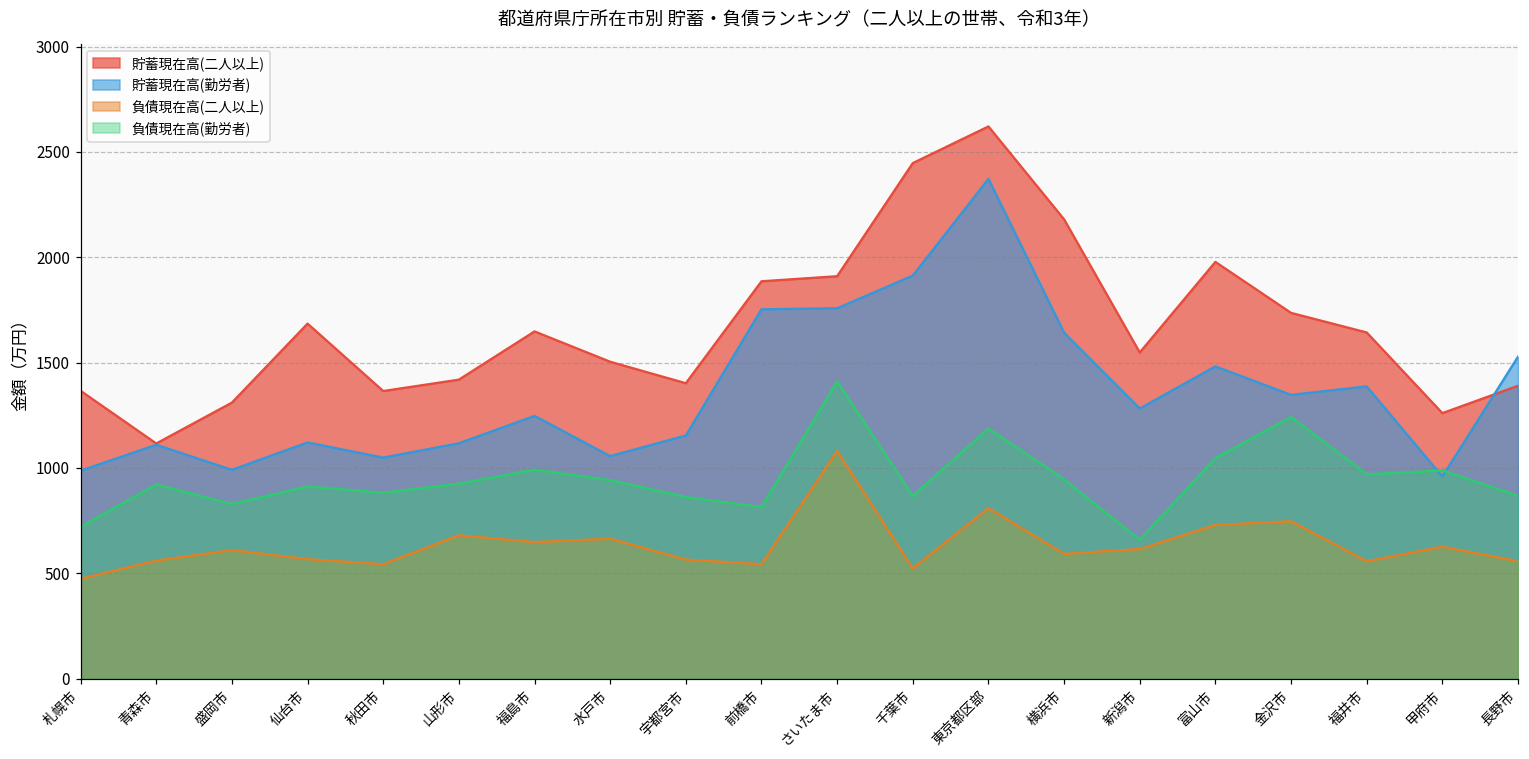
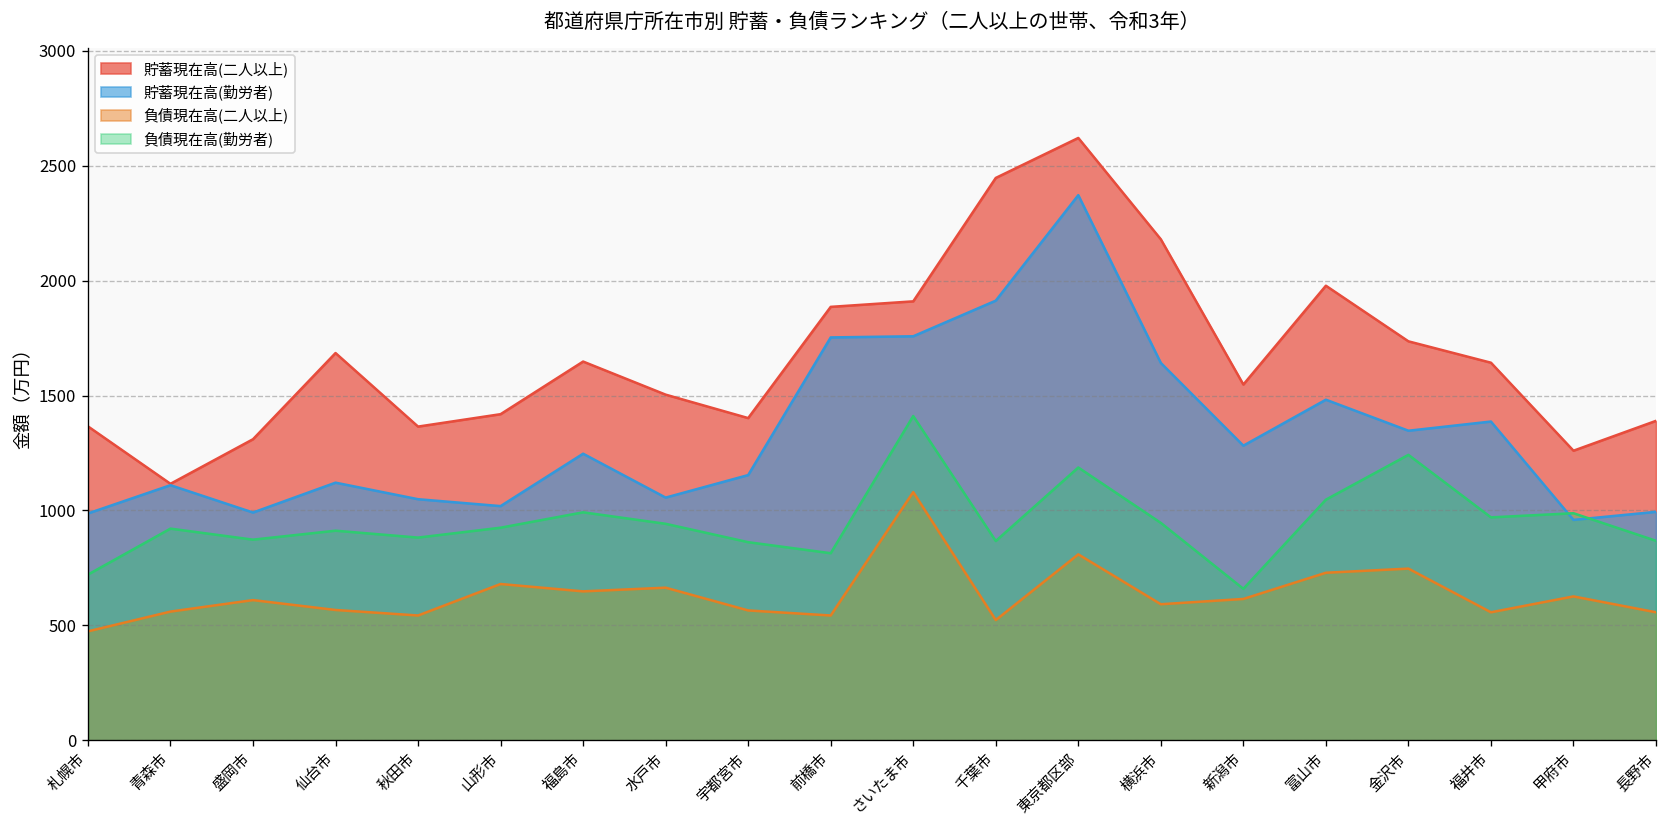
負債現在高(勤労者), 盛岡市: 830 -> 870
貯蓄現在高(勤労者), 山形市: 1120 -> 1020
貯蓄現在高(勤労者), 長野市: 1530 -> 990
